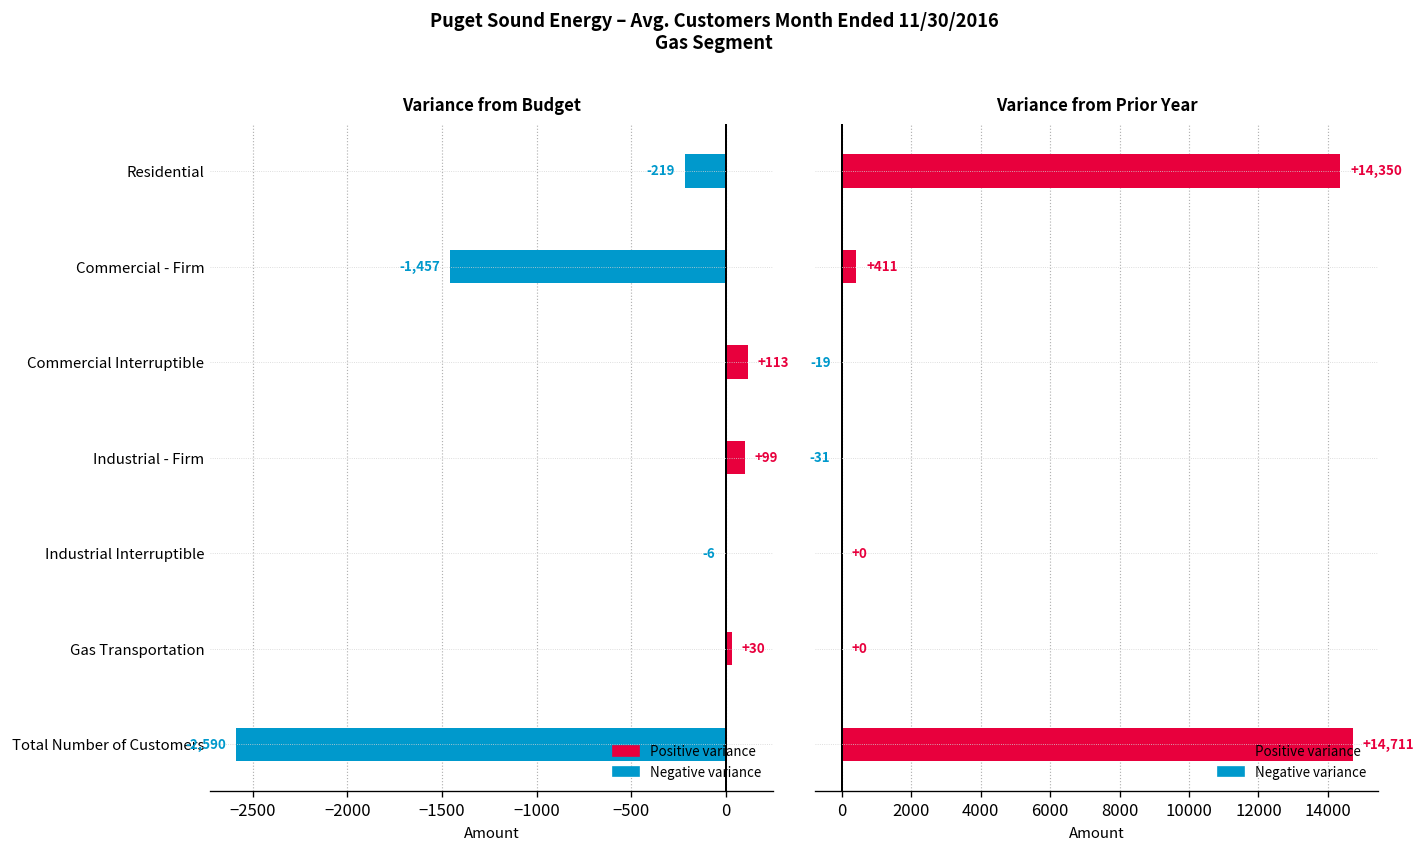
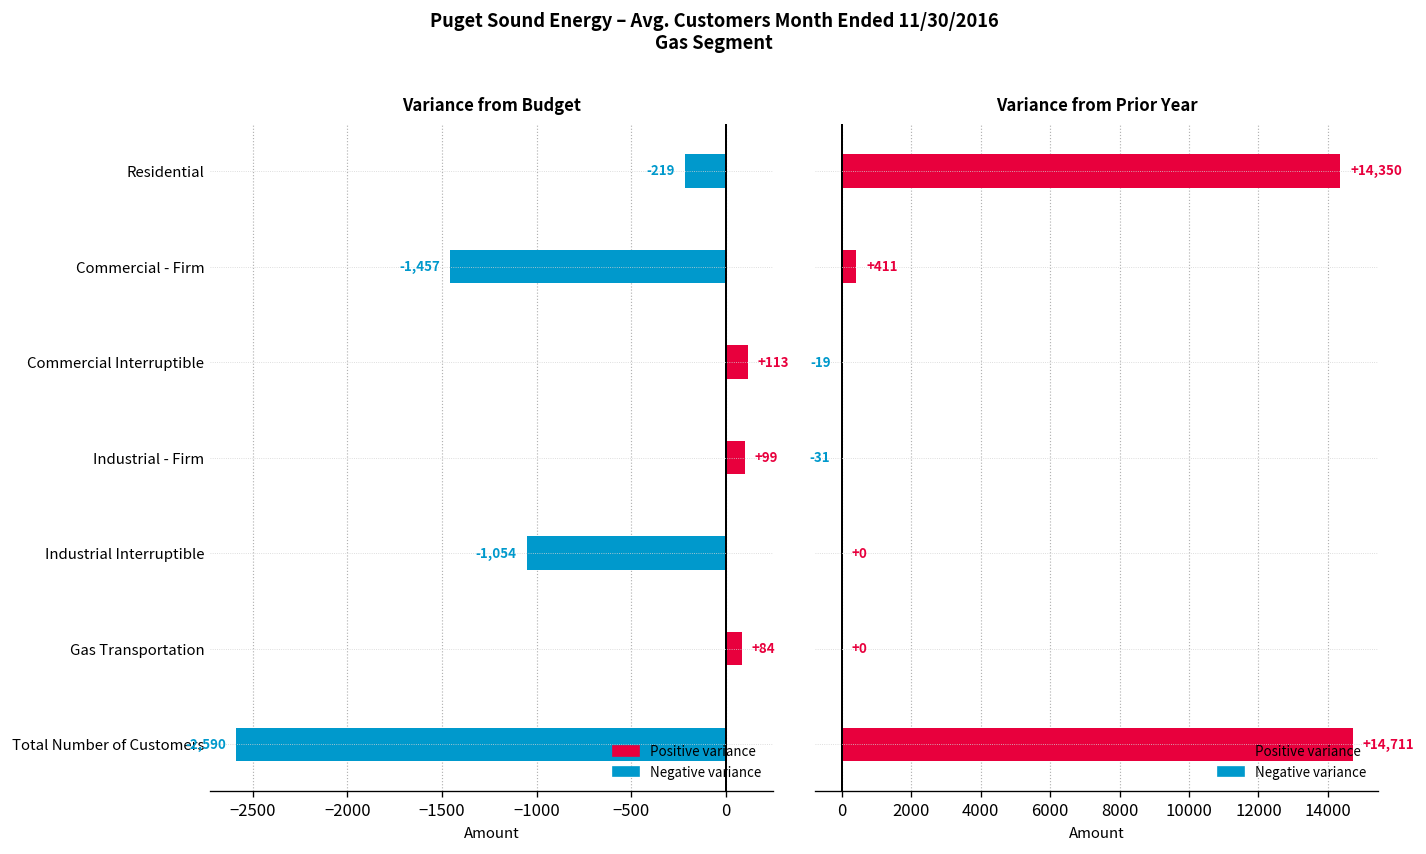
Variance from Budget, Industrial Interruptible: -6 -> -1,054
Variance from Budget, Gas Transportation: +30 -> +84
